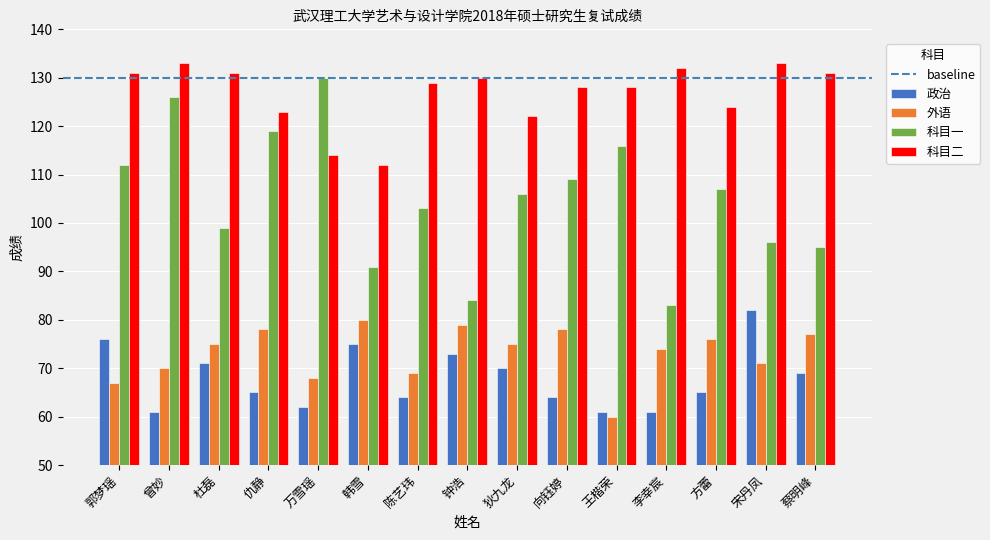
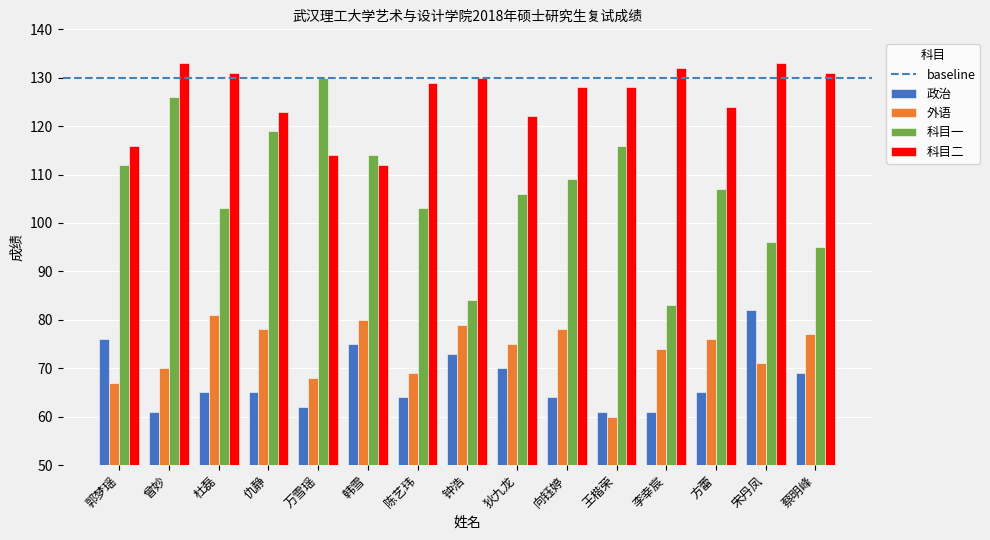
科目二, 郭梦瑶: 131 -> 116
政治, 杜磊: 71 -> 65
外语, 杜磊: 75 -> 81
科目一, 杜磊: 99 -> 103
科目一, 韩雪: 91 -> 114
